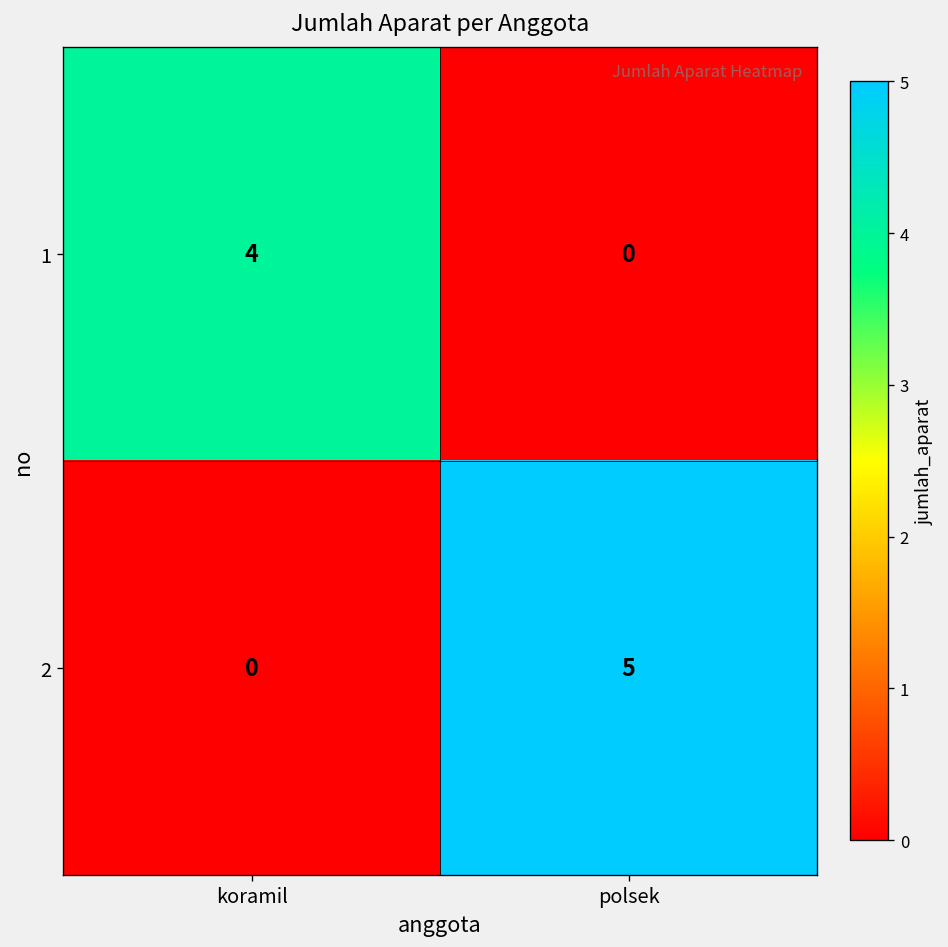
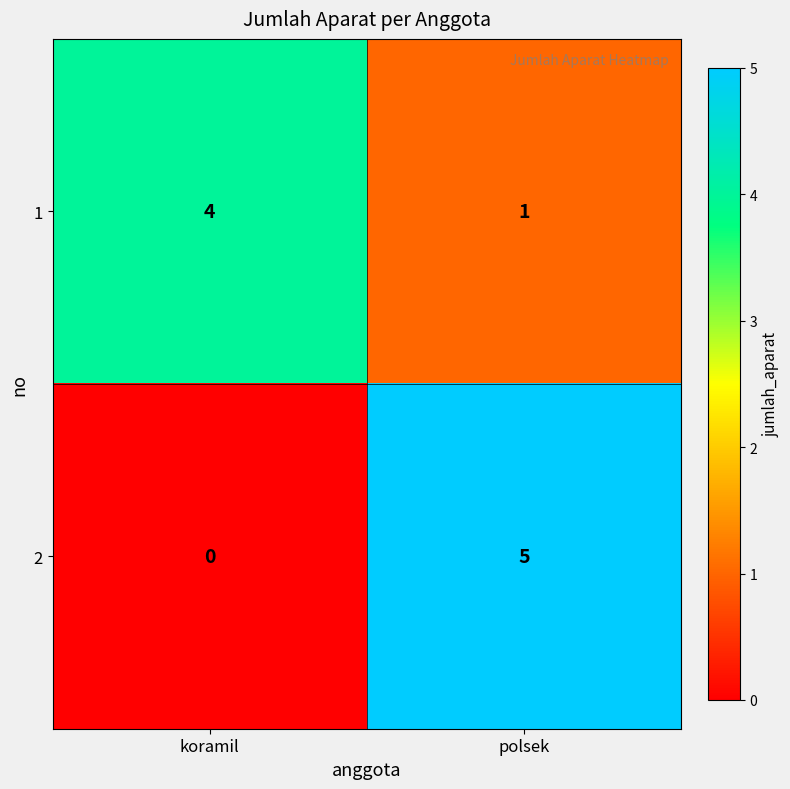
1, polsek: 0 -> 1
